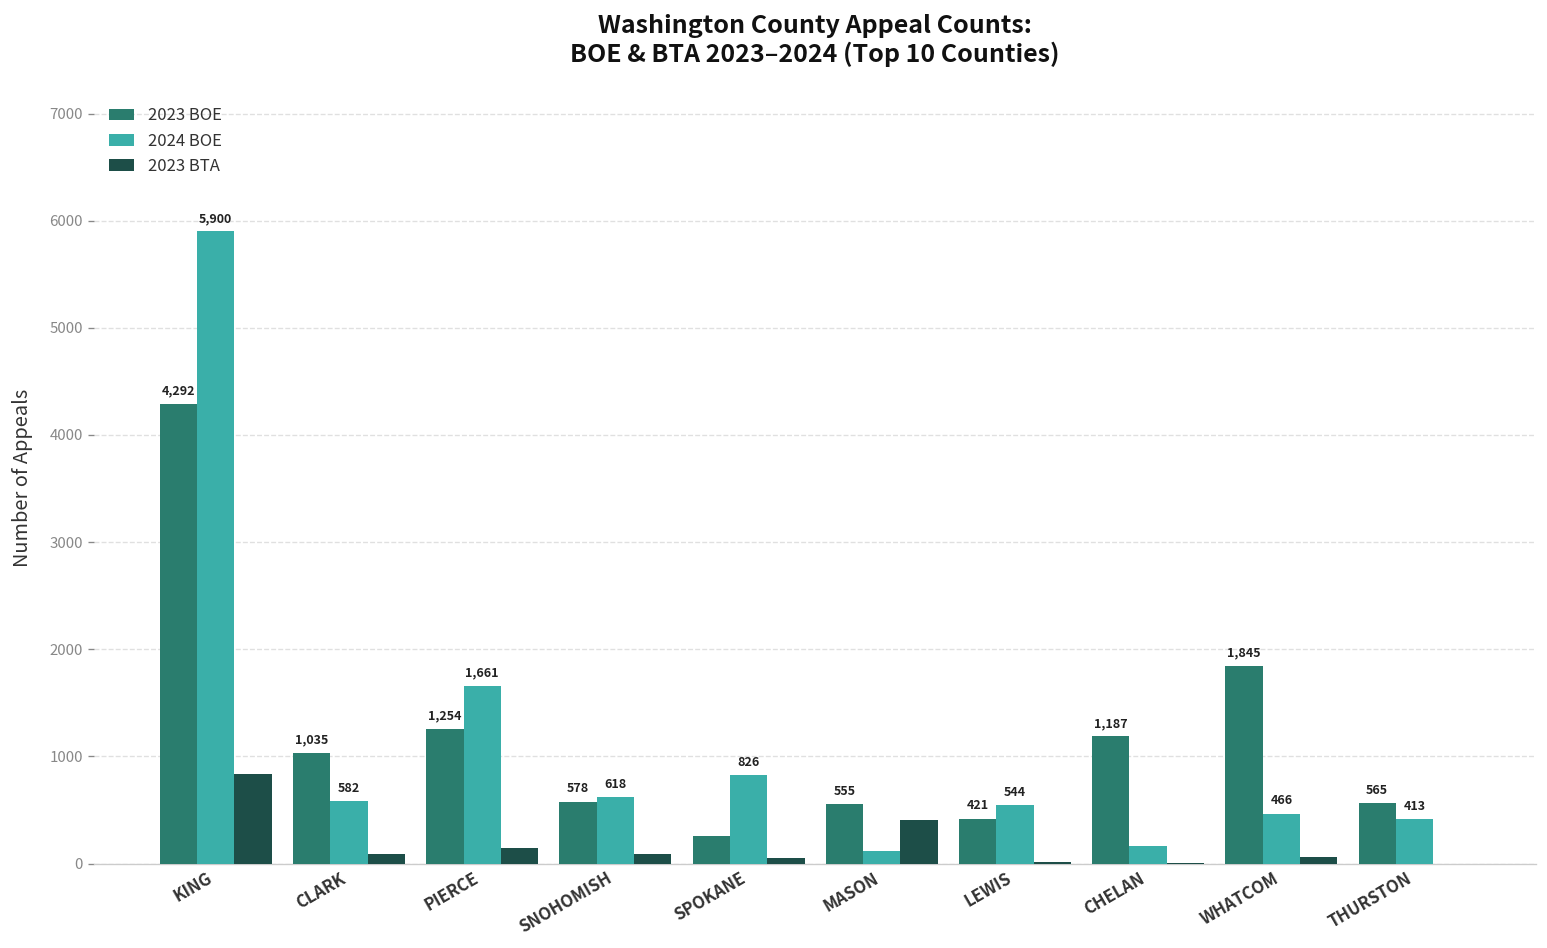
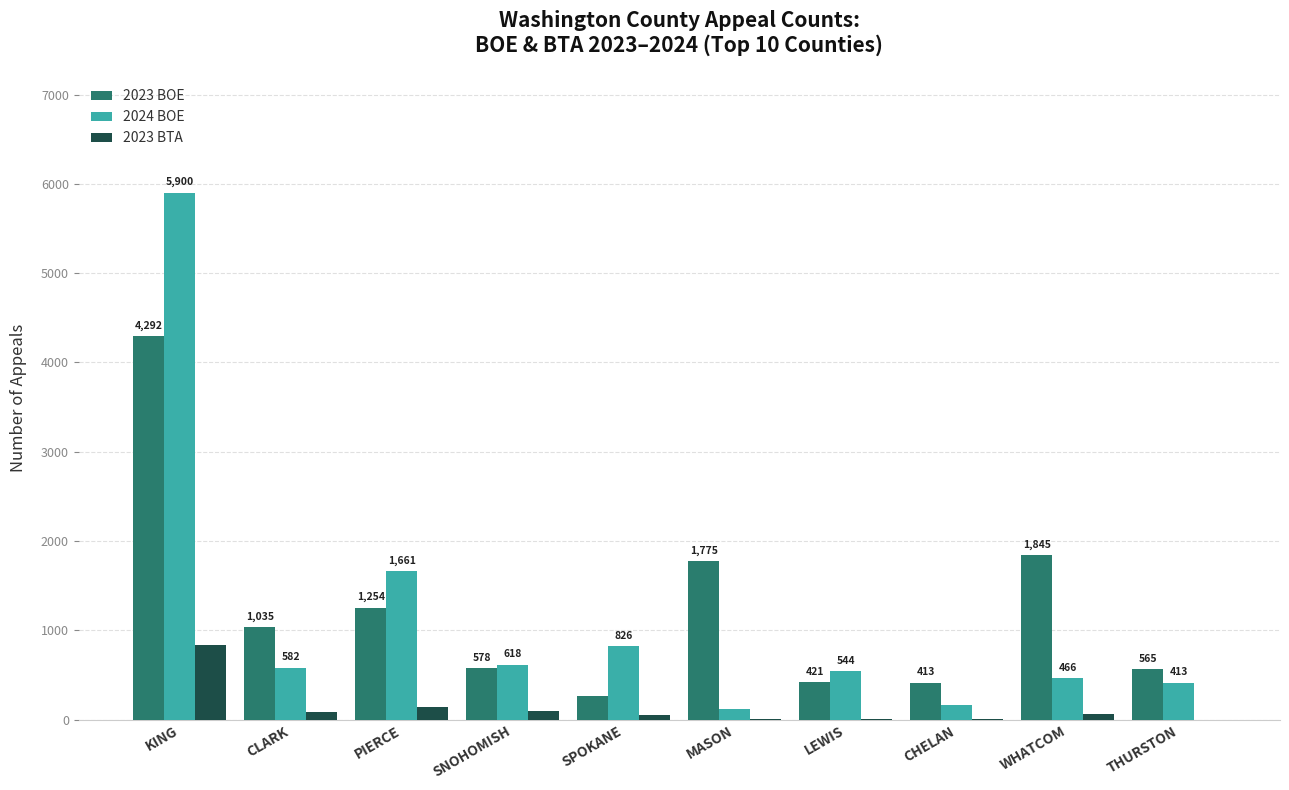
2023 BOE, MASON: 555 -> 1,775
2023 BTA, MASON: 400 -> 0
2023 BOE, CHELAN: 1,187 -> 413
